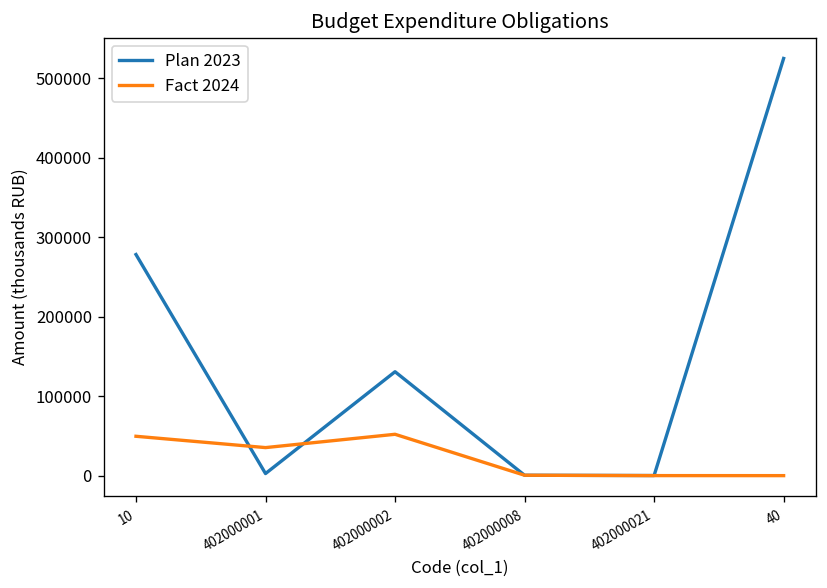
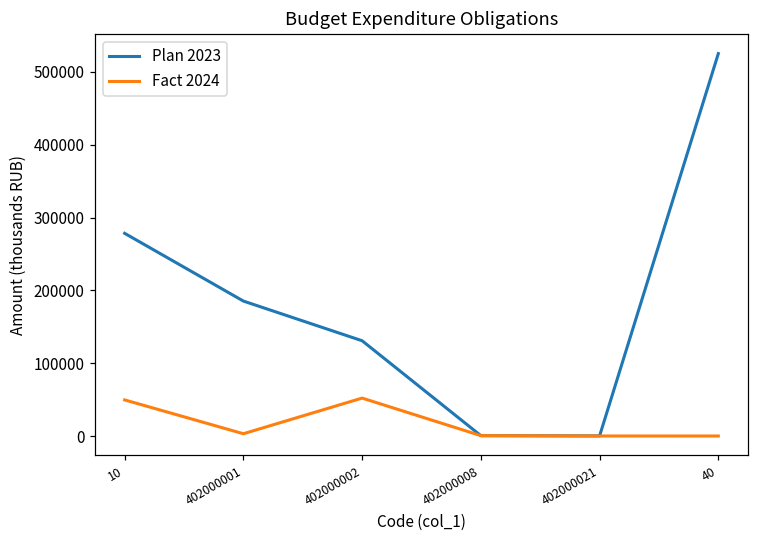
Plan 2023, 402000001: 0 -> 190000
Fact 2024, 402000001: 40000 -> 0
